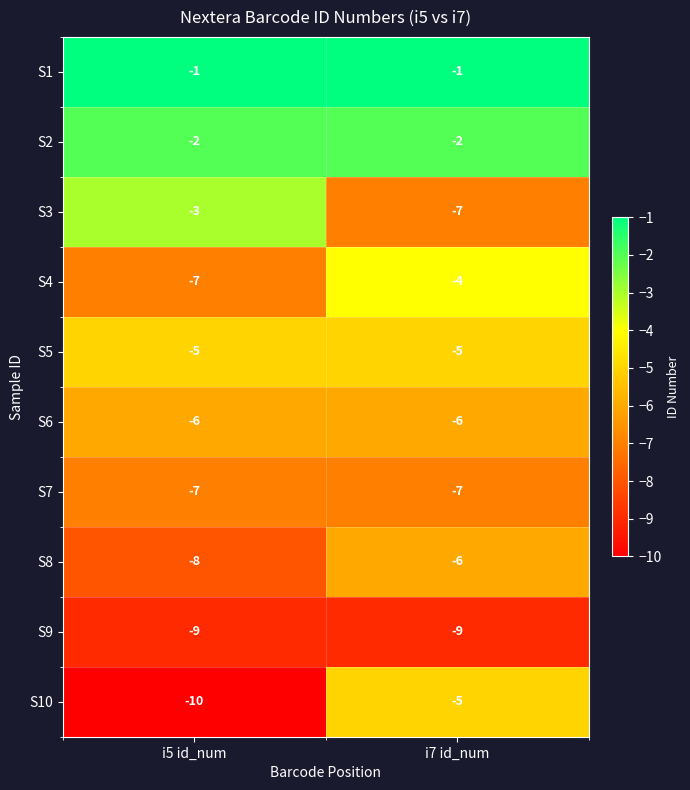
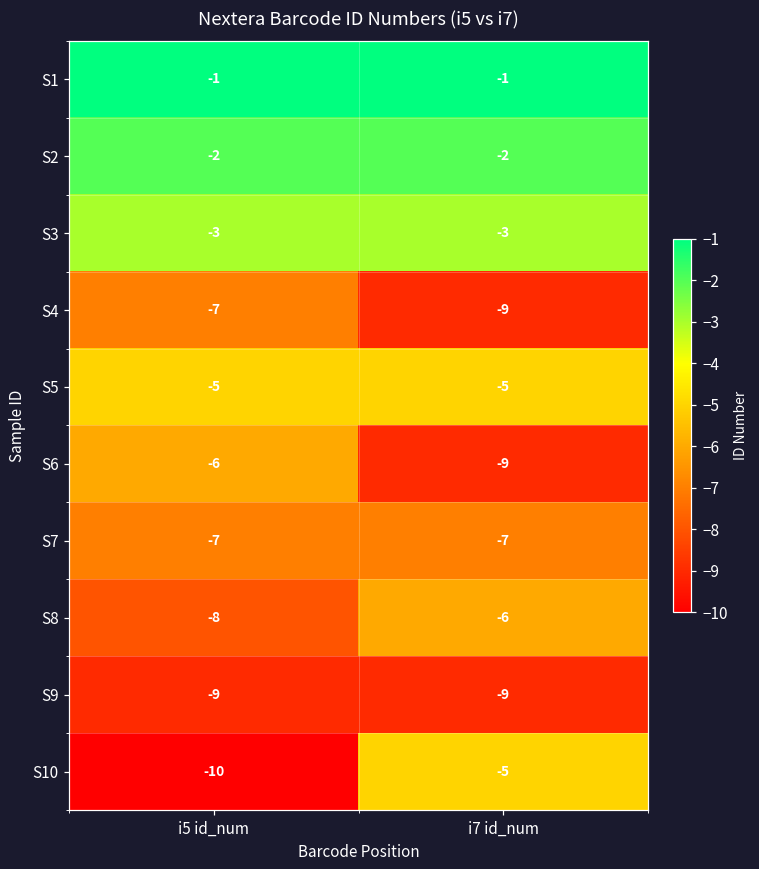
S3, i7 id_num: -7 -> -3
S4, i7 id_num: -4 -> -9
S6, i7 id_num: -6 -> -9
